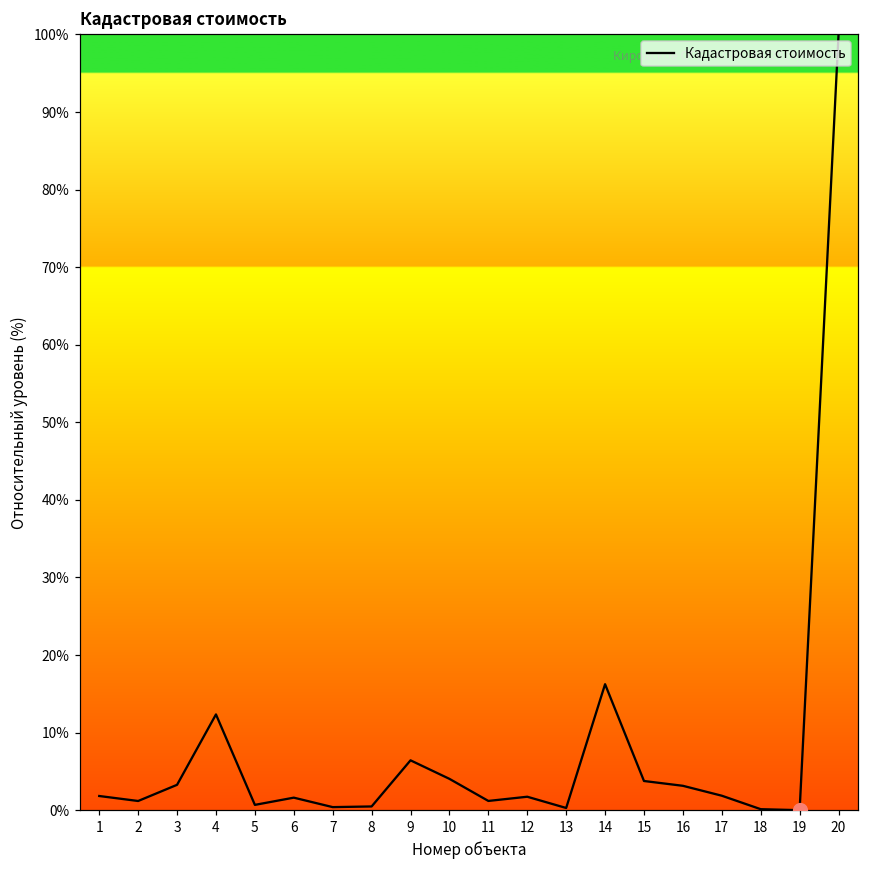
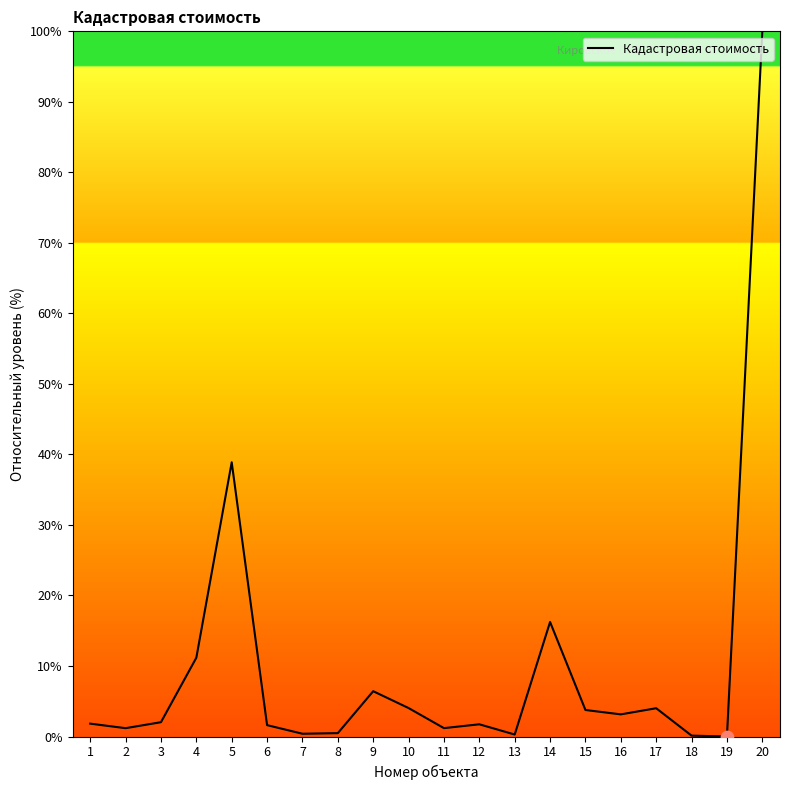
Кадастровая стоимость, 3: 3% -> 2%
Кадастровая стоимость, 4: 12% -> 11%
Кадастровая стоимость, 5: 1% -> 39%
Кадастровая стоимость, 17: 2% -> 4%
